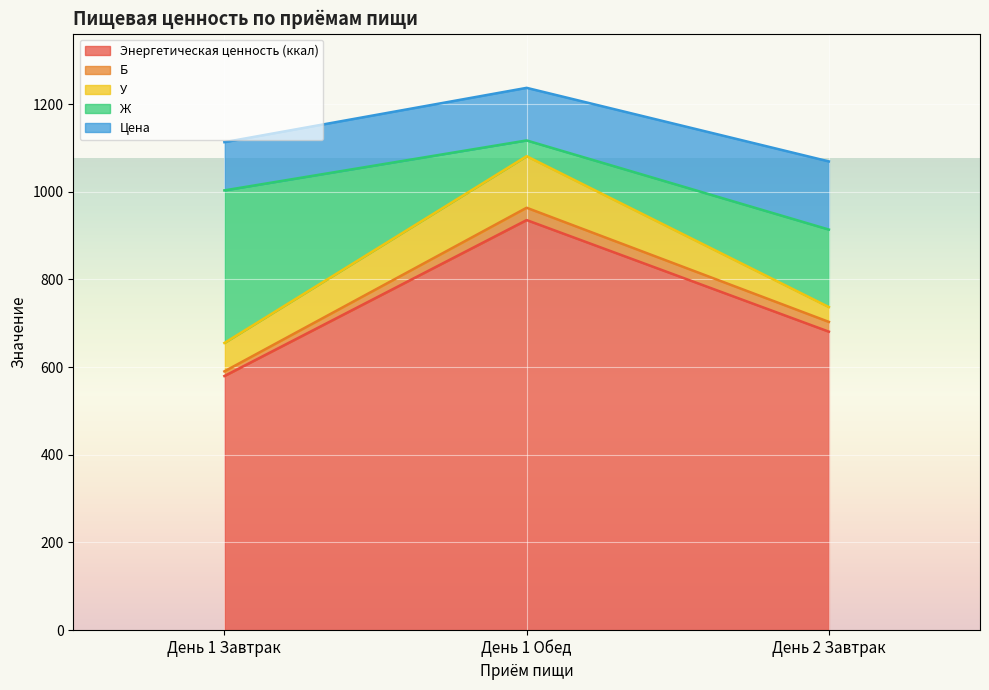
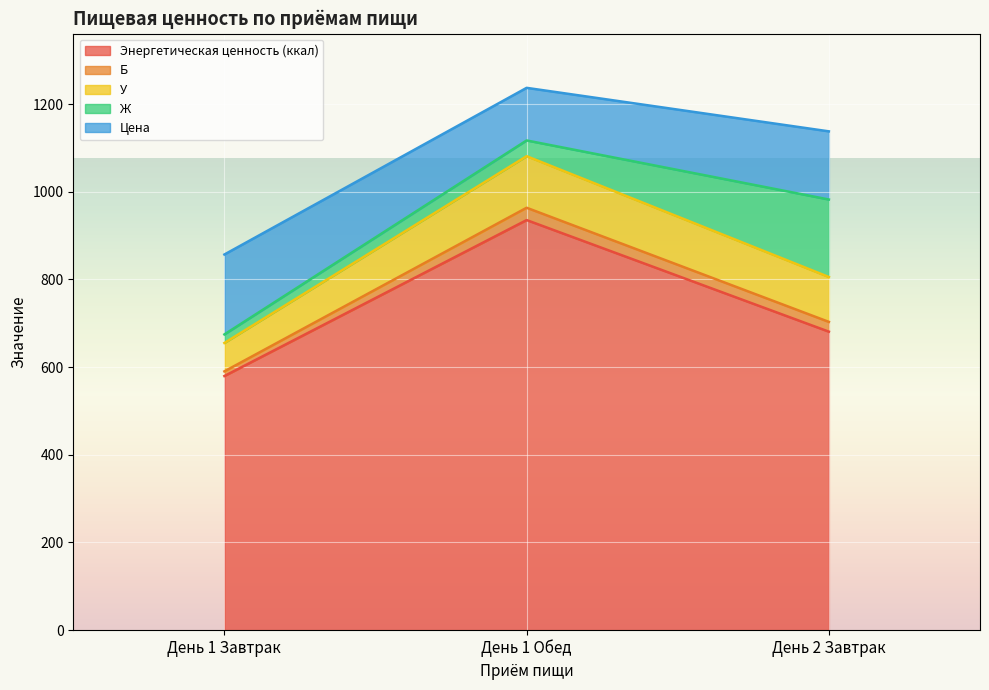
Ж, День 1 Завтрак: 350 -> 20
Цена, День 1 Завтрак: 110 -> 180
У, День 2 Завтрак: 30 -> 100
